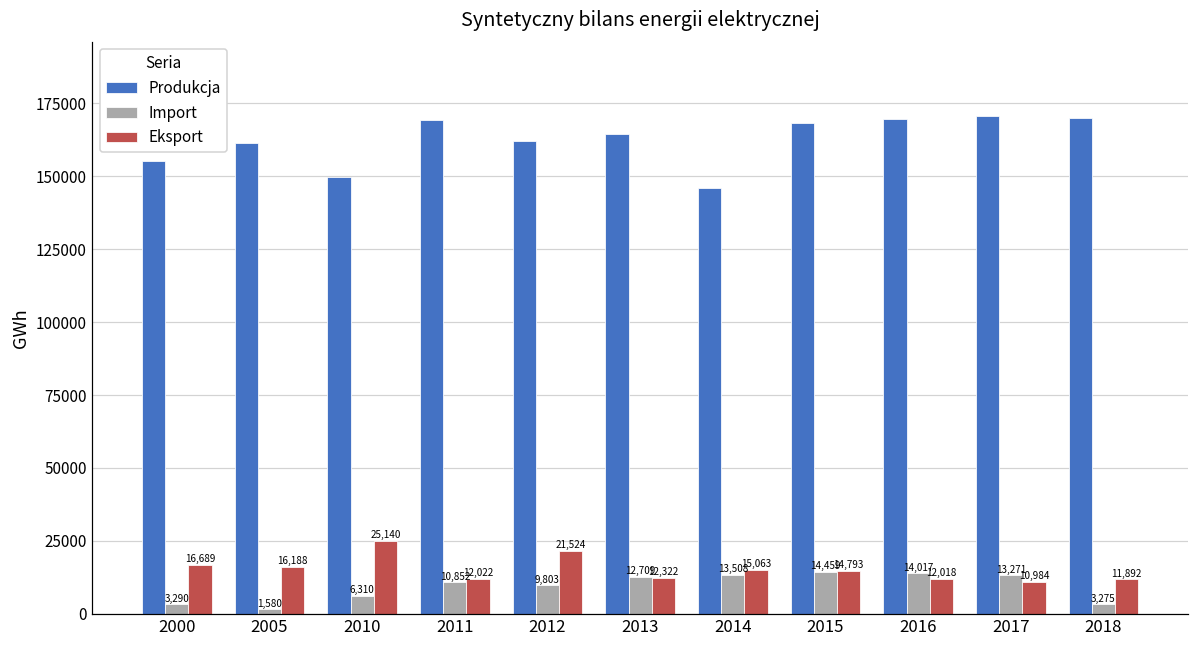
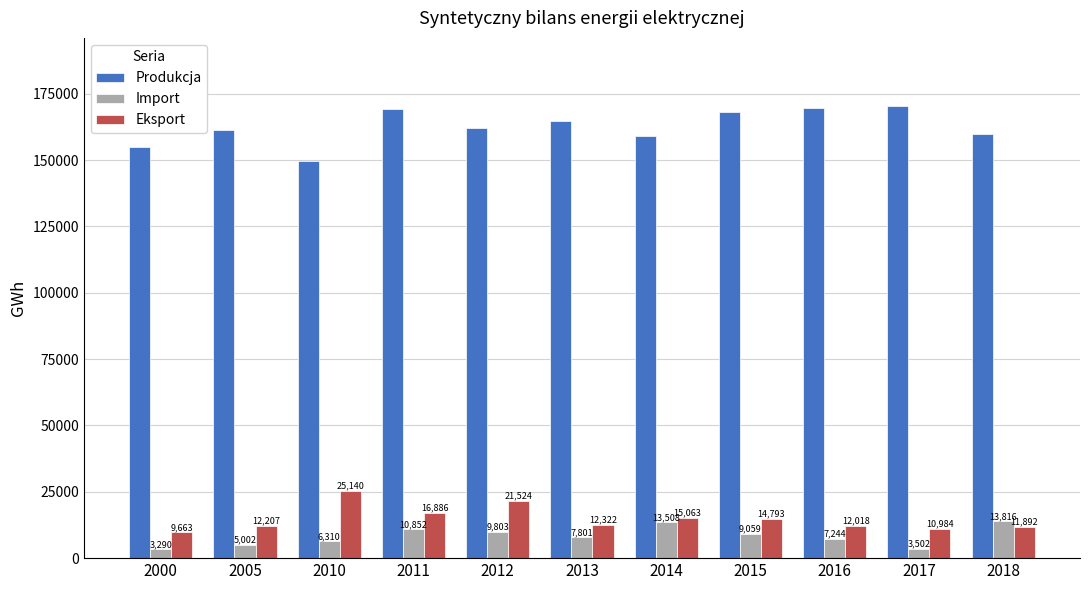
Eksport, 2000: 16,689 -> 9,663
Import, 2005: 1,580 -> 5,002
Eksport, 2005: 16,188 -> 12,207
Eksport, 2011: 12,022 -> 16,886
Import, 2013: 12,709 -> 7,801
Produkcja, 2014: 146000 -> 159000
Import, 2015: 14,459 -> 9,059
Import, 2016: 14,017 -> 7,244
Import, 2017: 13,271 -> 3,502
Produkcja, 2018: 170000 -> 160000
Import, 2018: 3,275 -> 13,816
